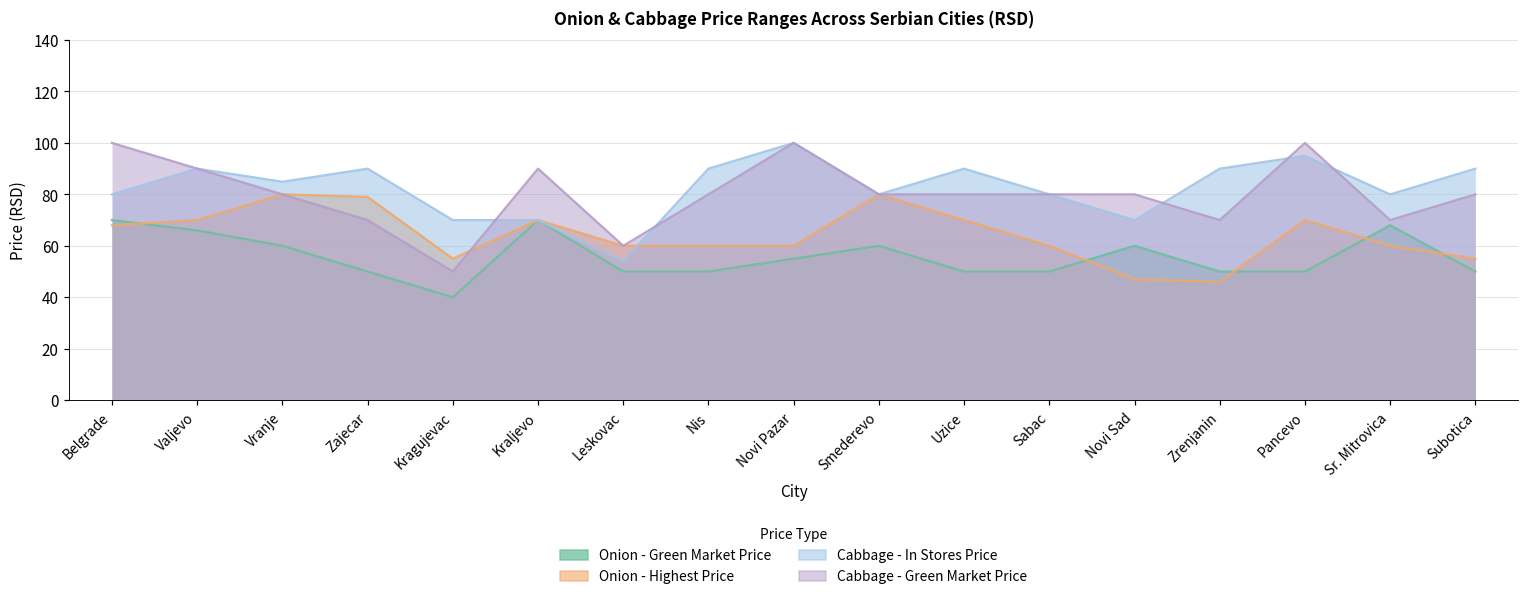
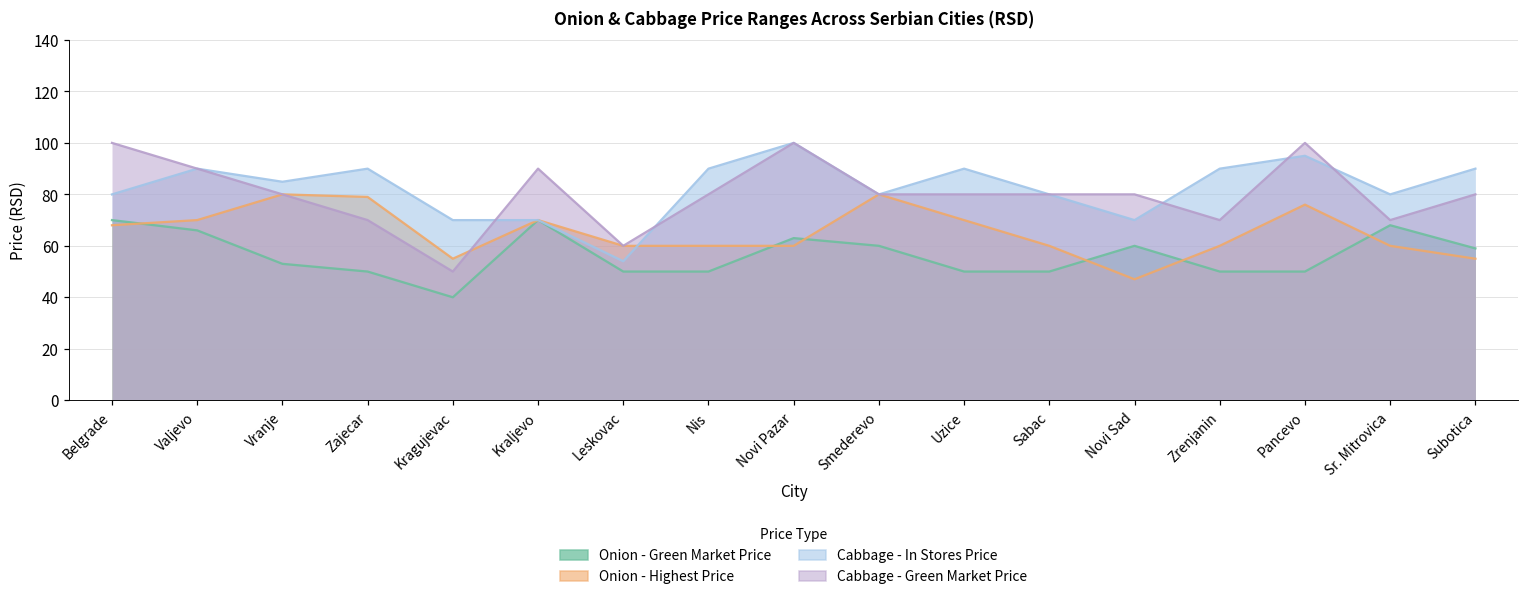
Onion - Green Market Price, Vranje: 60 -> 53
Onion - Green Market Price, Novi Pazar: 55 -> 63
Onion - Highest Price, Zrenjanin: 46 -> 60
Onion - Highest Price, Pancevo: 70 -> 76
Onion - Green Market Price, Subotica: 50 -> 59
